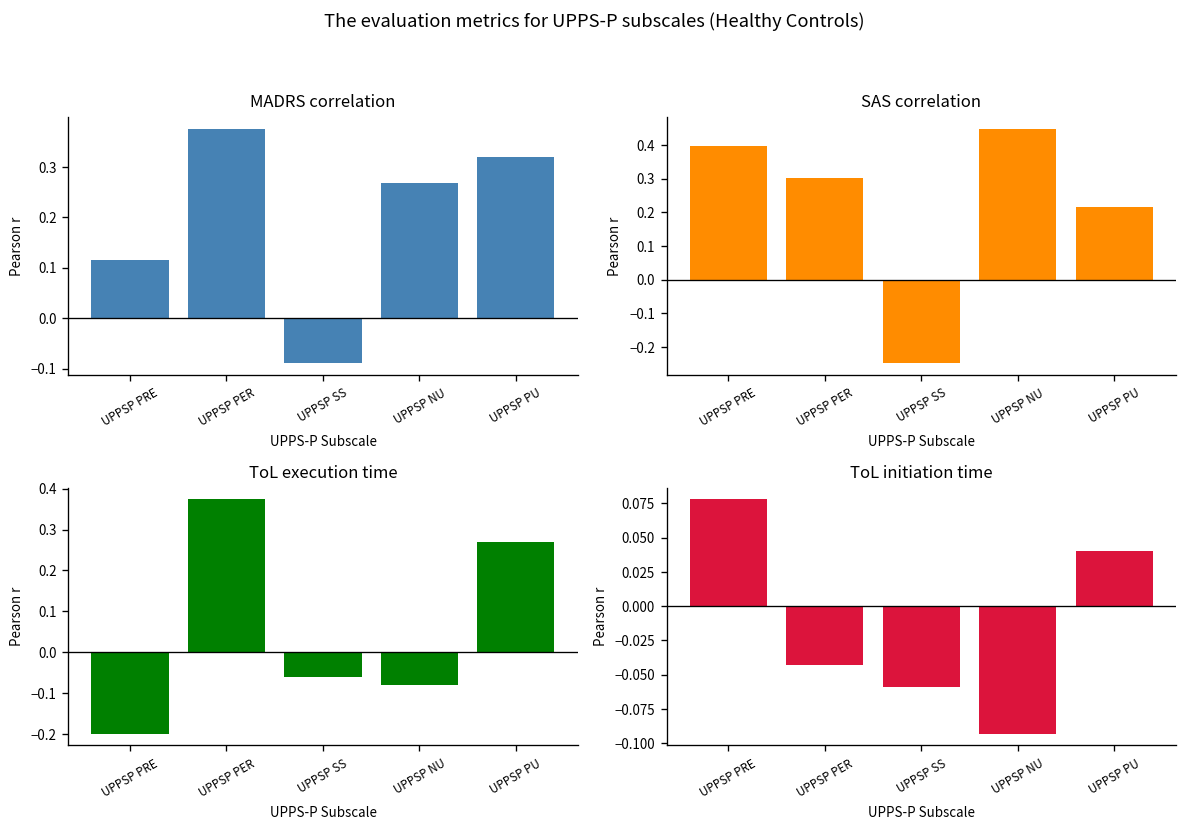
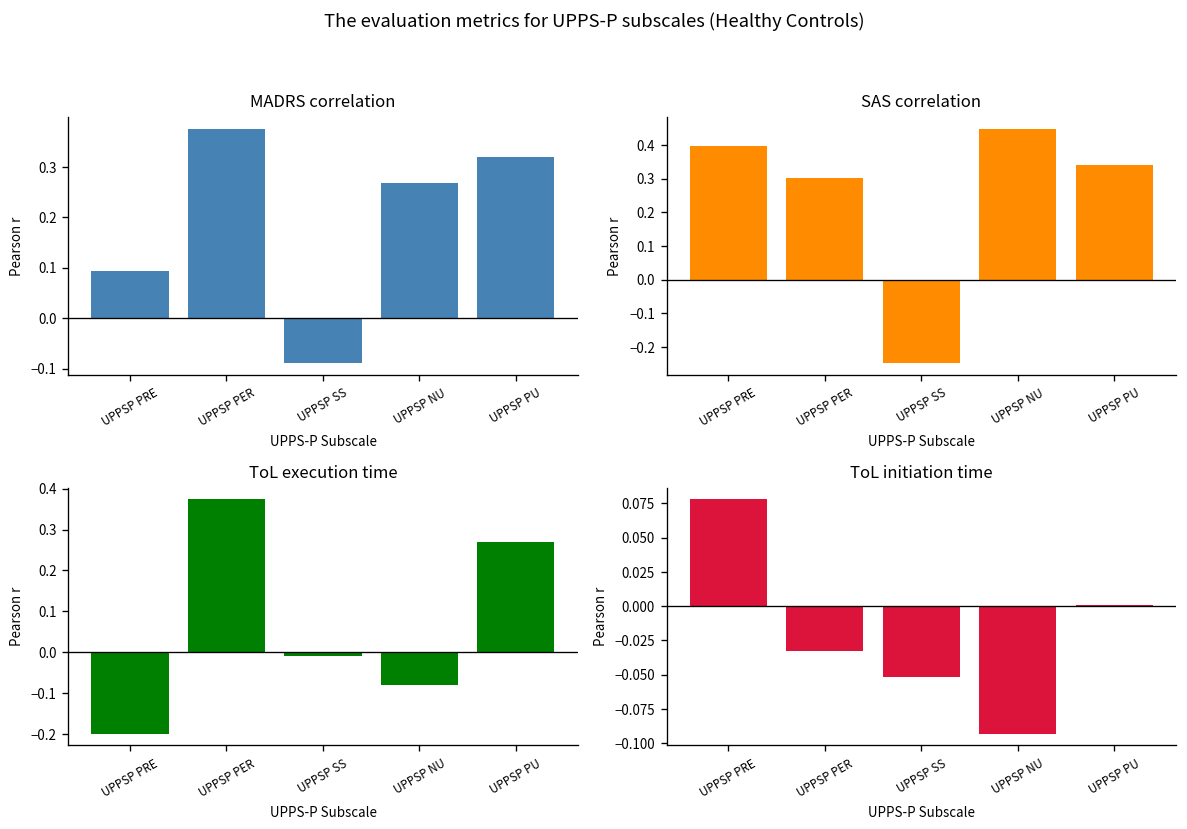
MADRS correlation, UPPSP PRE: 0.12 -> 0.09
SAS correlation, UPPSP PU: 0.22 -> 0.34
ToL execution time, UPPSP SS: -0.06 -> -0.01
ToL initiation time, UPPSP PER: -0.043 -> -0.033
ToL initiation time, UPPSP SS: -0.059 -> -0.052
ToL initiation time, UPPSP PU: 0.040 -> 0.001
